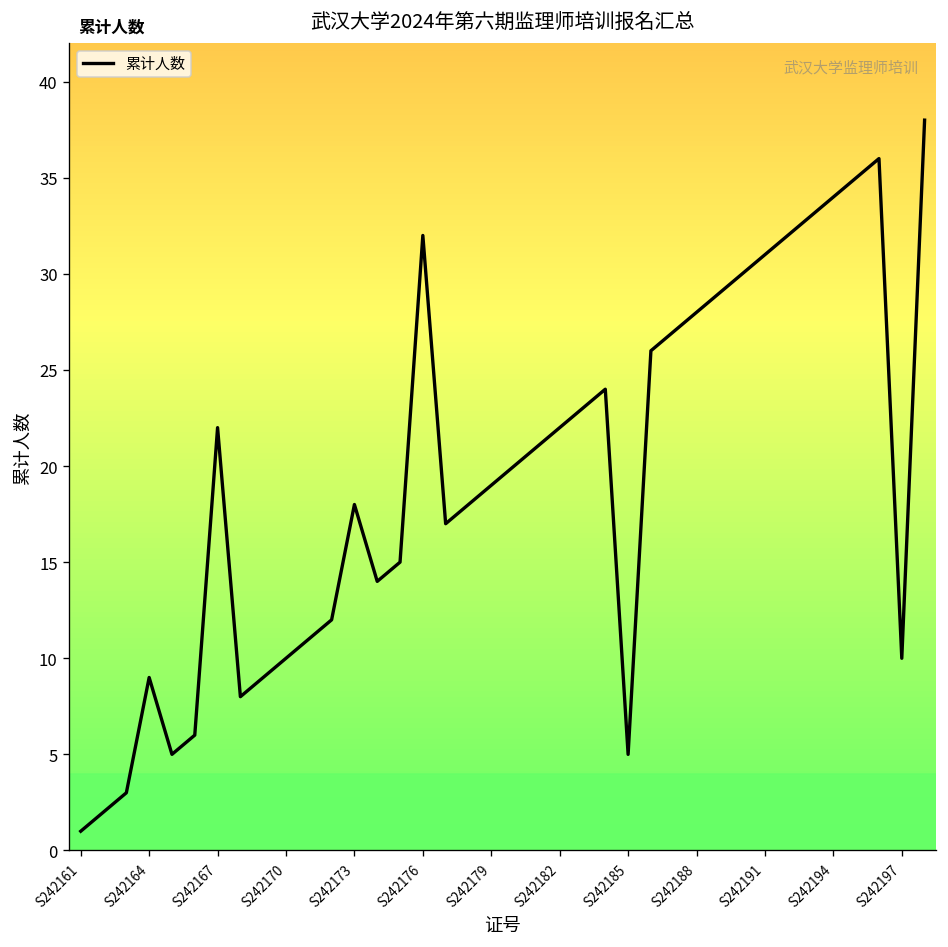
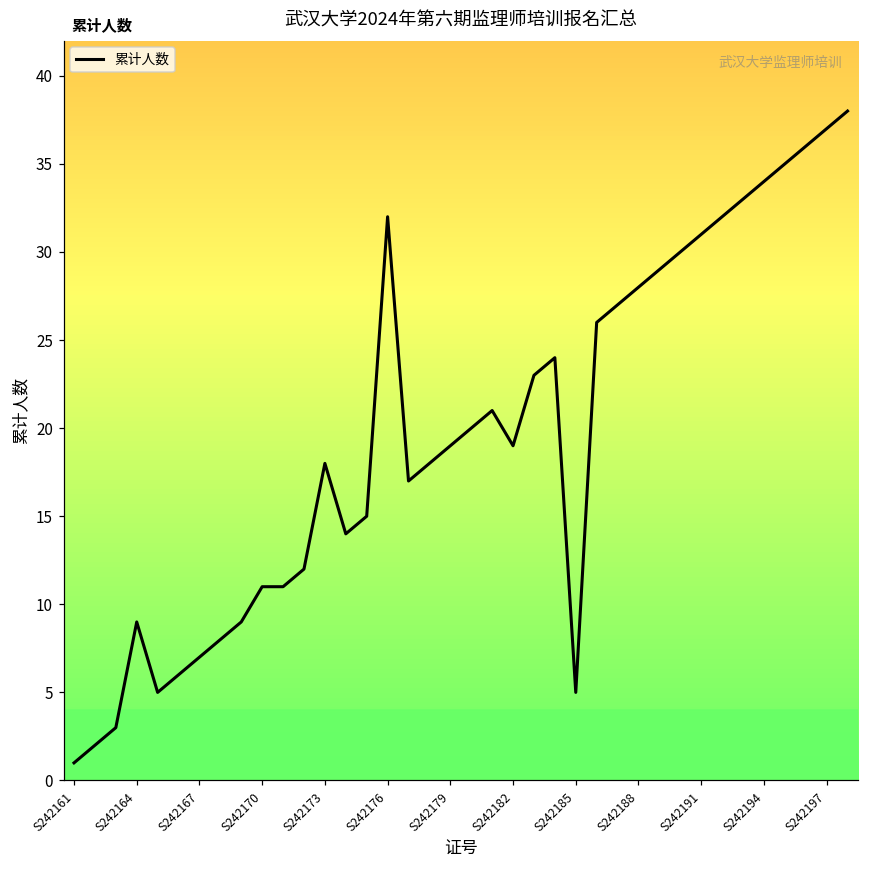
S242167: 22 -> 7
S242170: 10 -> 11
S242182: 22 -> 19
S242197: 10 -> 37
